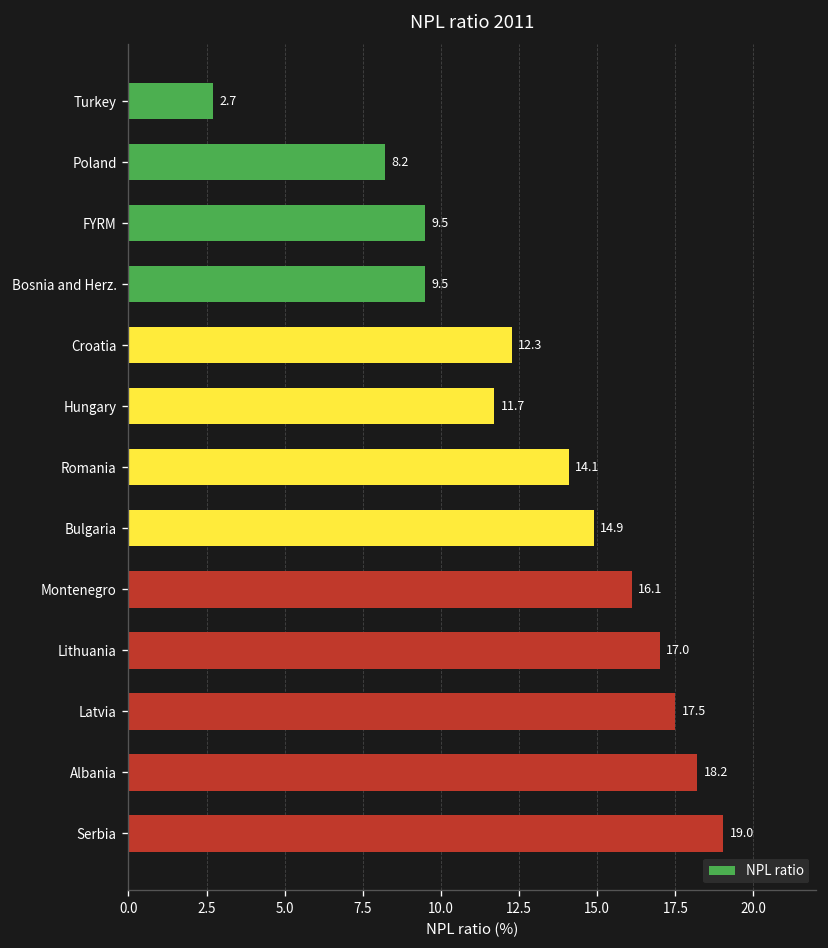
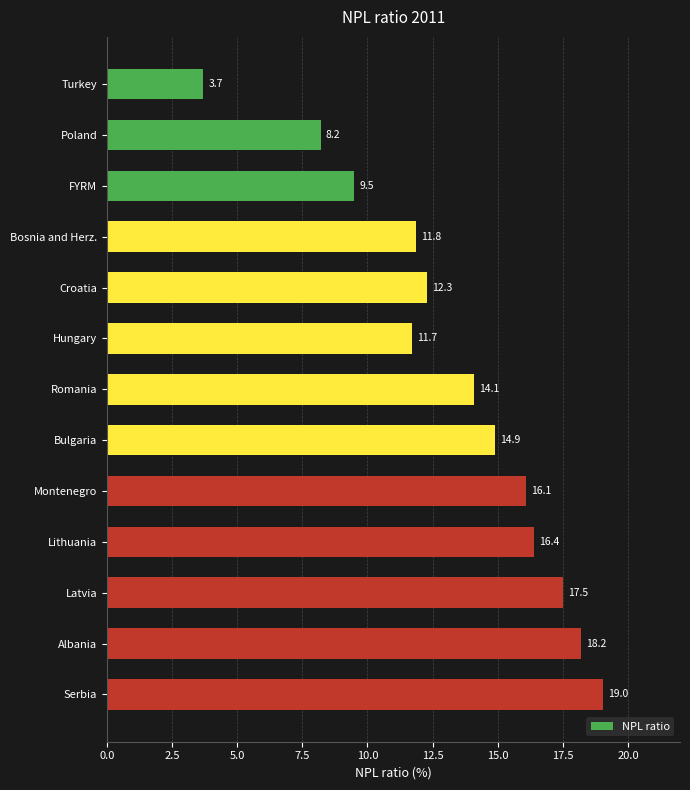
Turkey: 2.7 -> 3.7
Bosnia and Herz.: 9.5 -> 11.8
Lithuania: 17.0 -> 16.4
